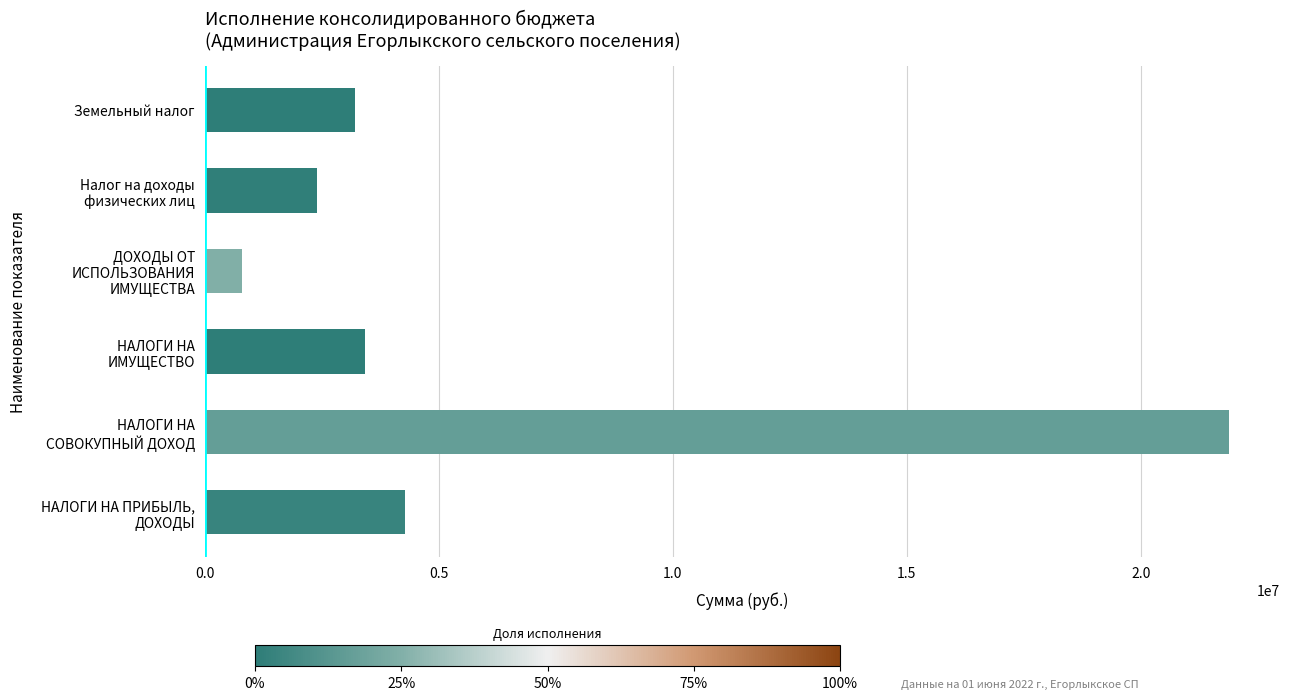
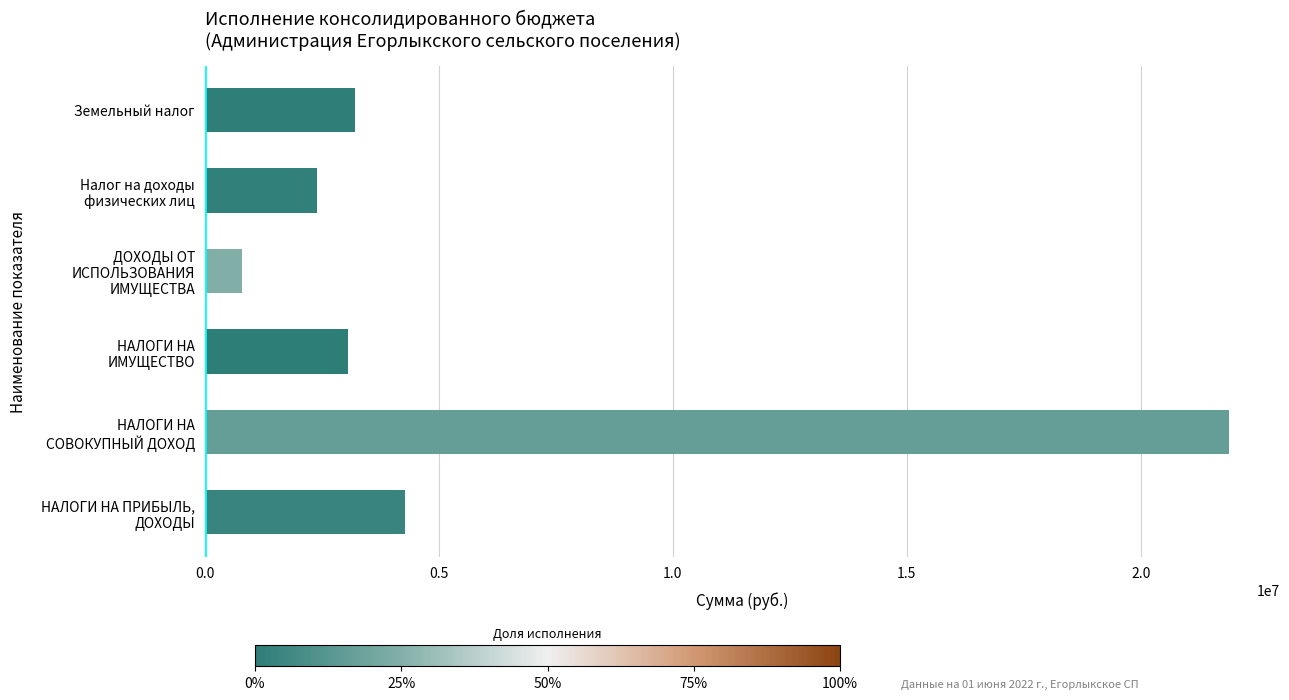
НАЛОГИ НА ИМУЩЕСТВО: 3400000 -> 3100000
